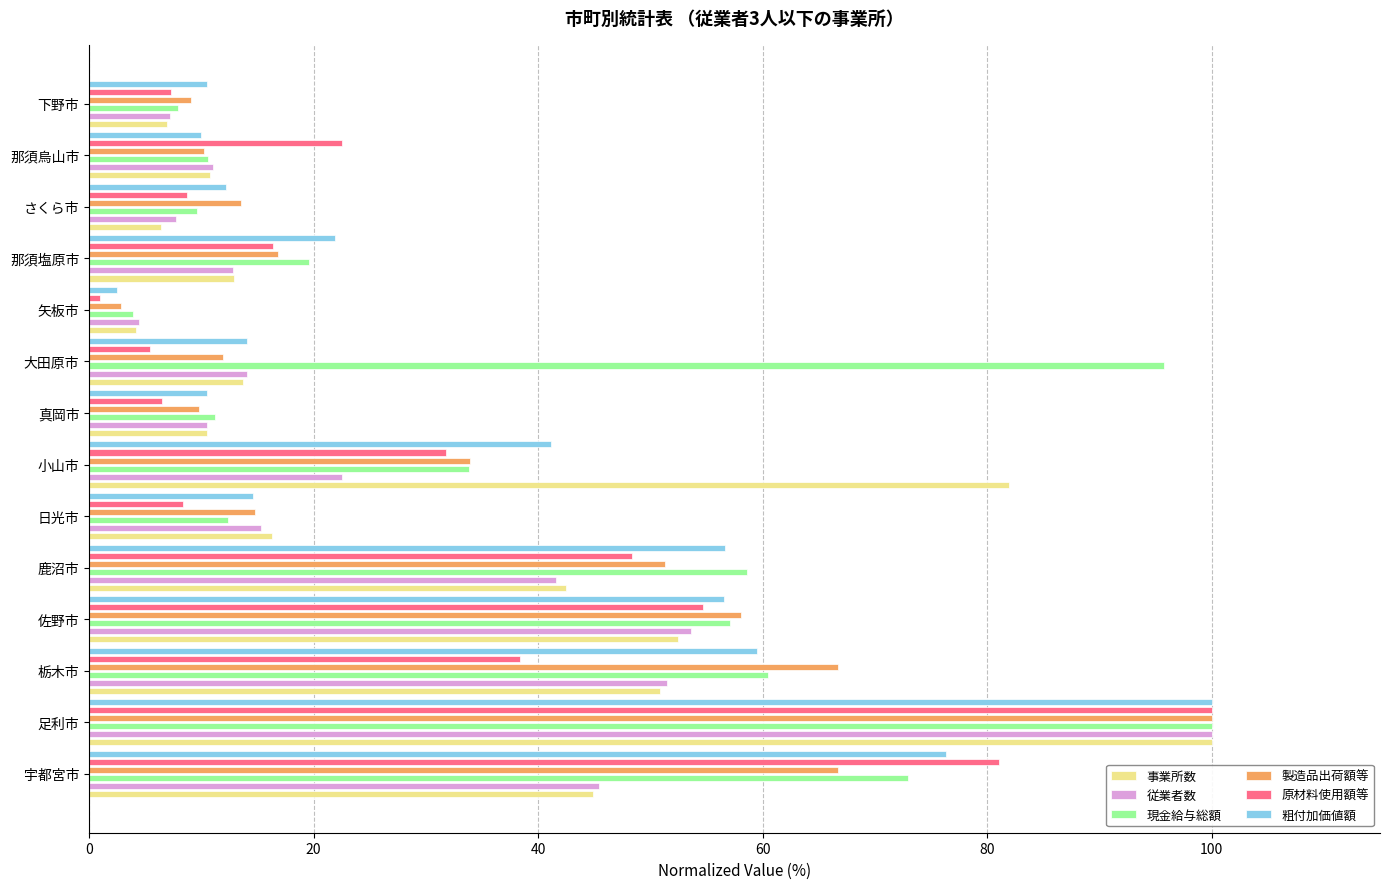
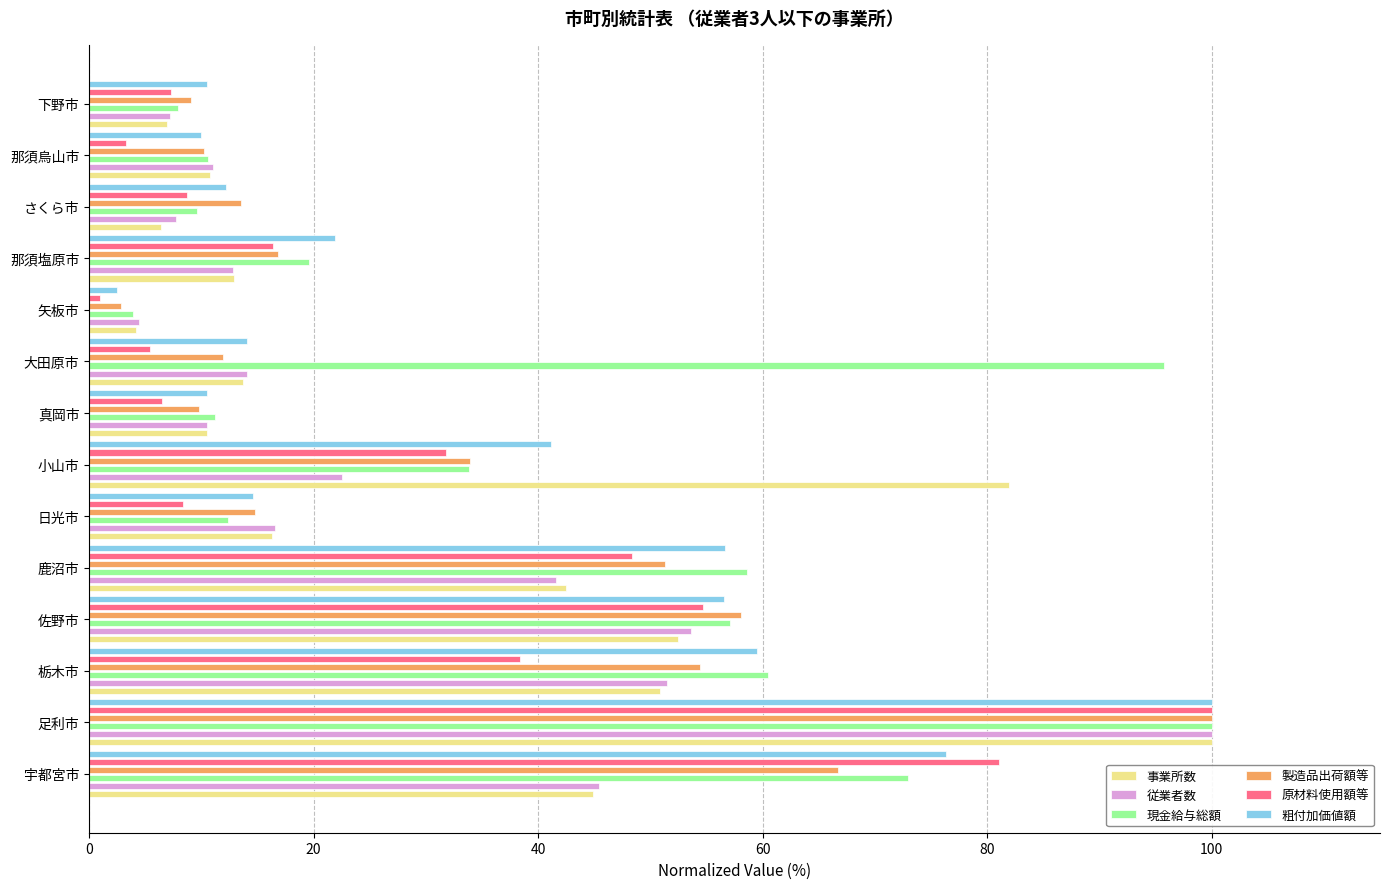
原材料使用額等, 那須烏山市: 22.5 -> 3.3
従業者数, 日光市: 15.3 -> 16.6
製造品出荷額等, 栃木市: 66.7 -> 54.4
